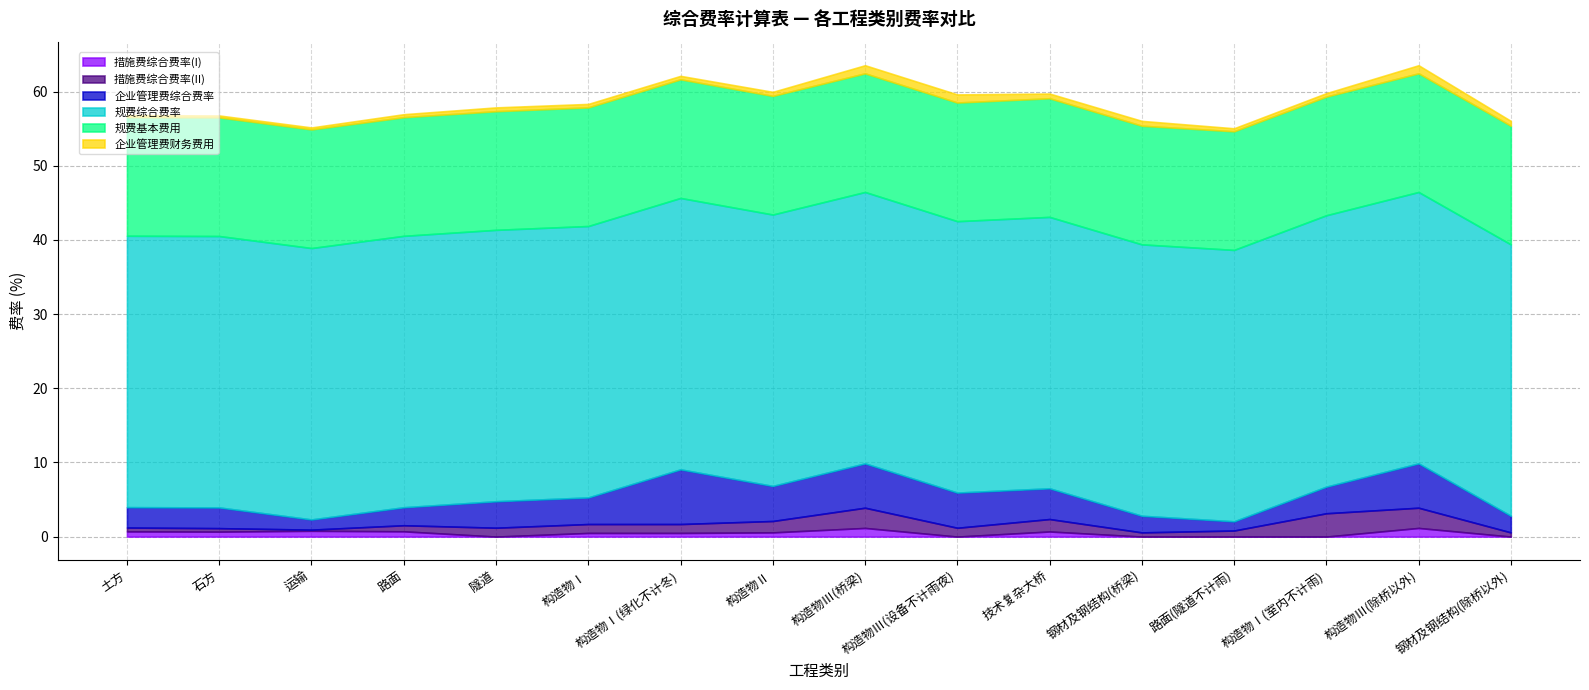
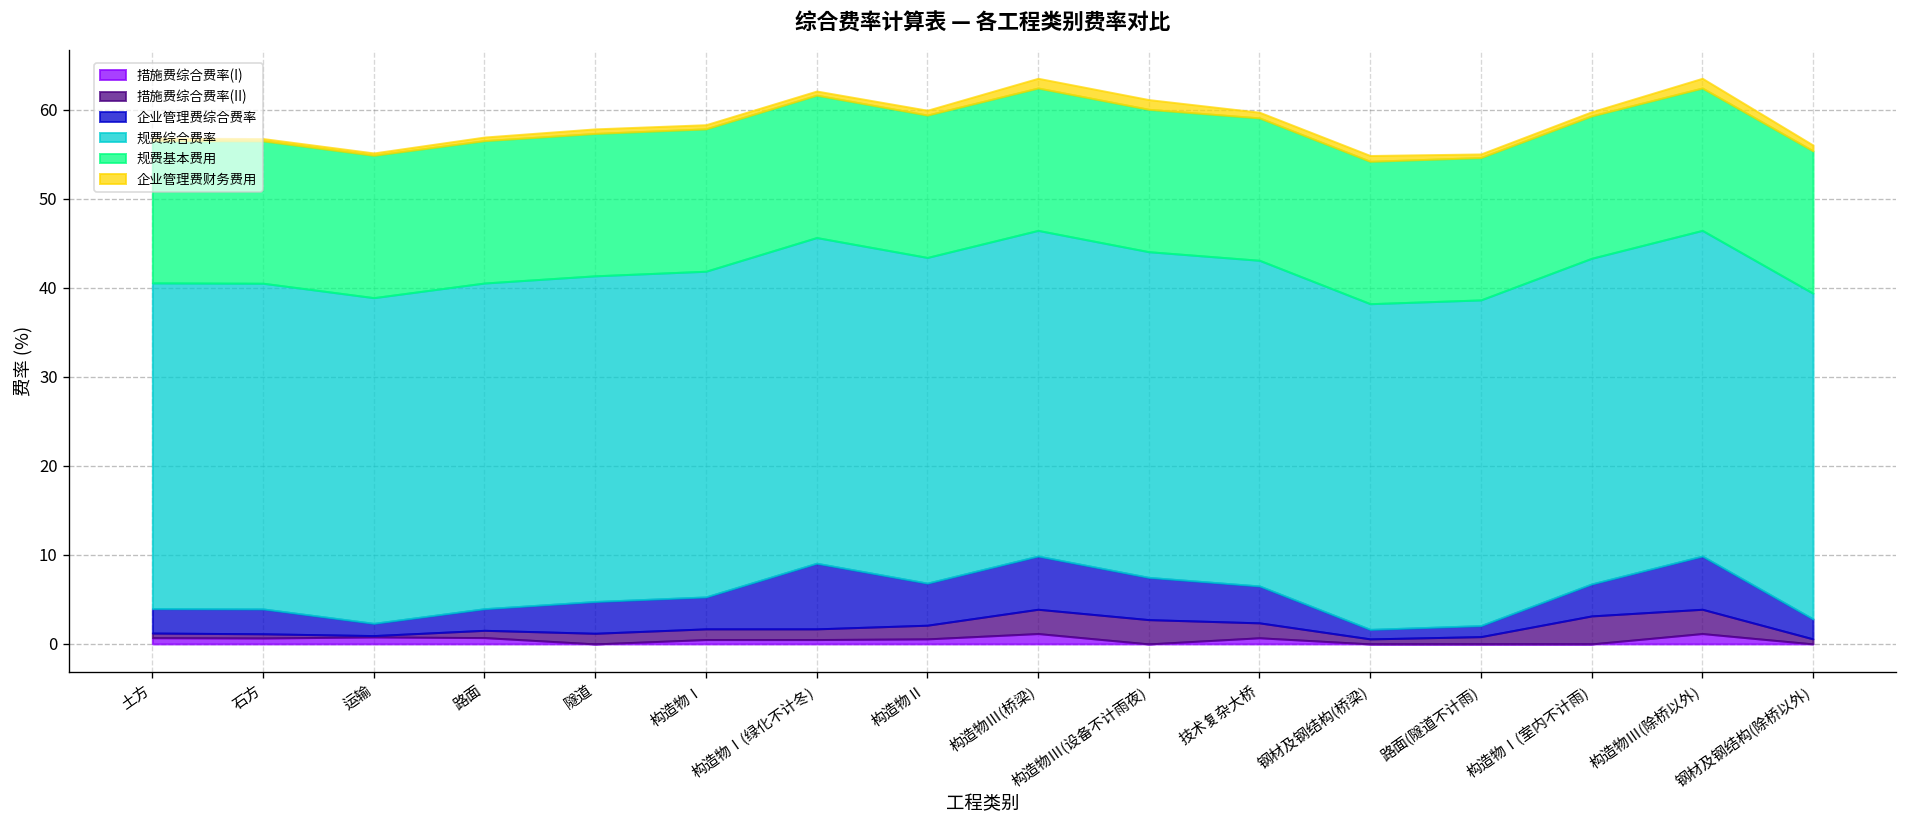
措施费综合费率(II), 构造物Ⅲ(设备不计雨夜): 1 -> 3
企业管理费综合费率, 钢材及钢结构(桥梁): 2 -> 1
